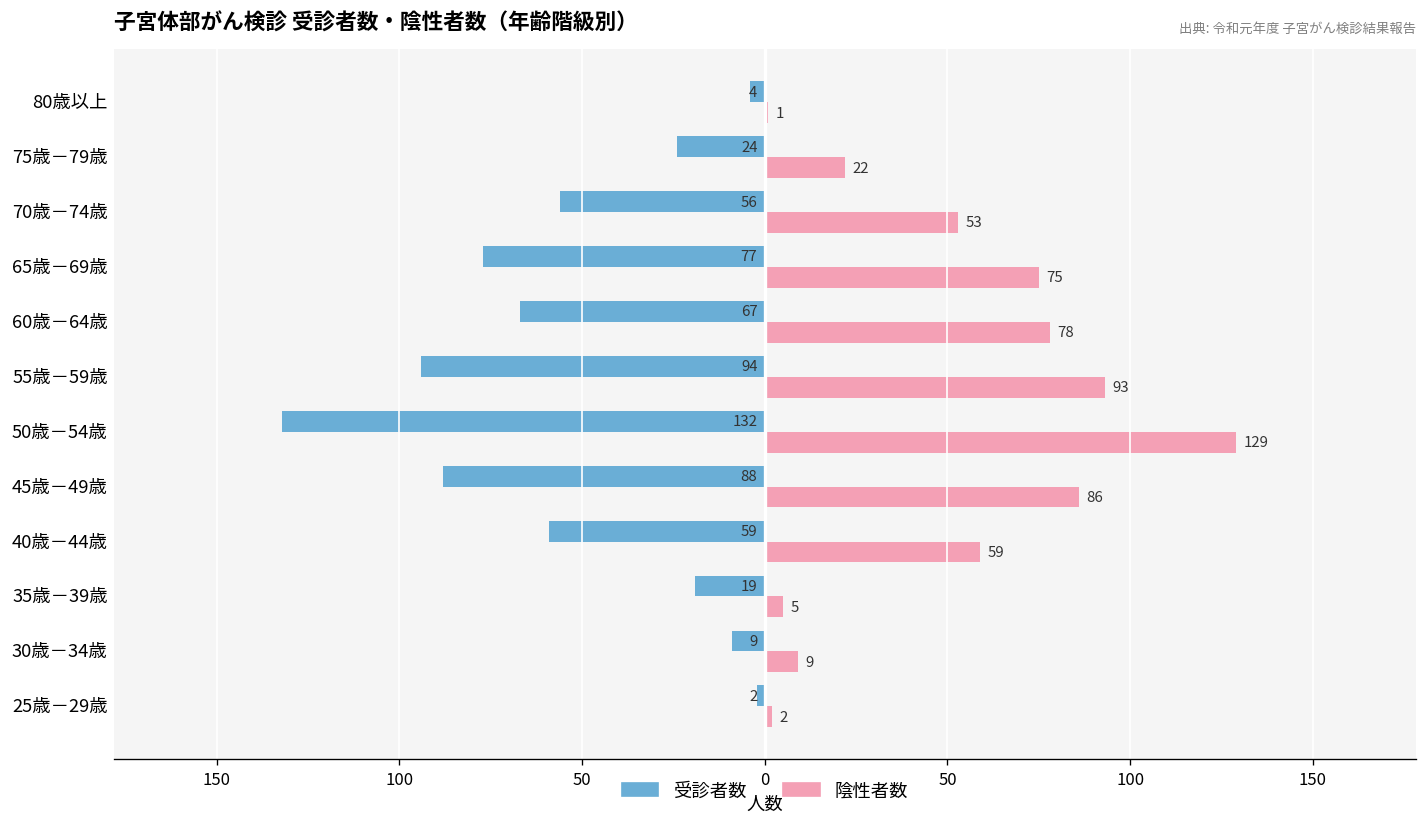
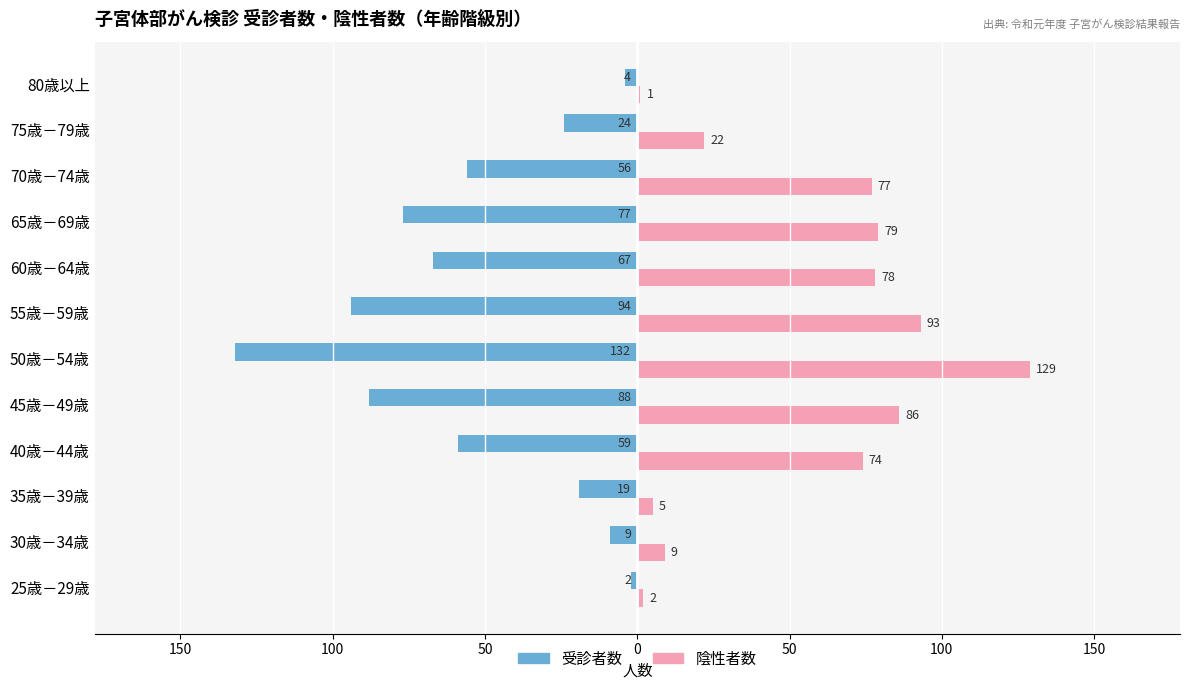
陰性者数, 70歳－74歳: 53 -> 77
陰性者数, 65歳－69歳: 75 -> 79
陰性者数, 40歳－44歳: 59 -> 74
